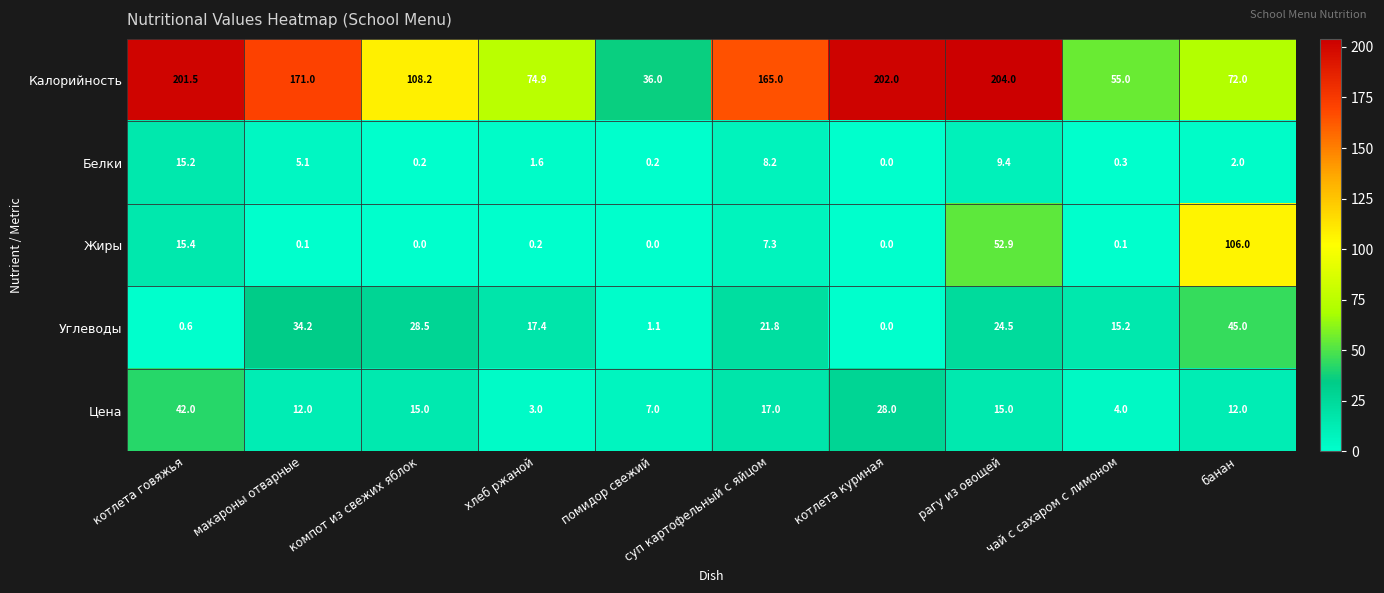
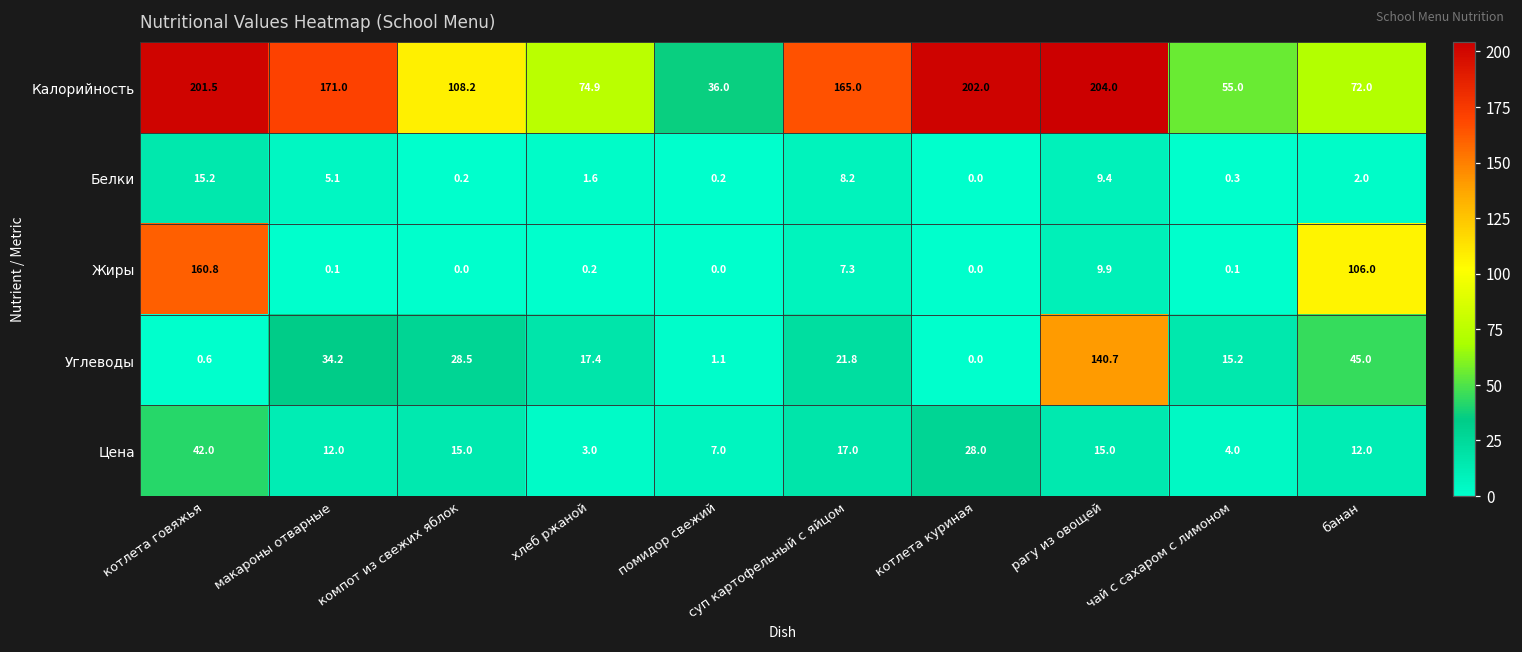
Жиры, котлета говяжья: 15.4 -> 160.8
Жиры, рагу из овощей: 52.9 -> 9.9
Углеводы, рагу из овощей: 24.5 -> 140.7
